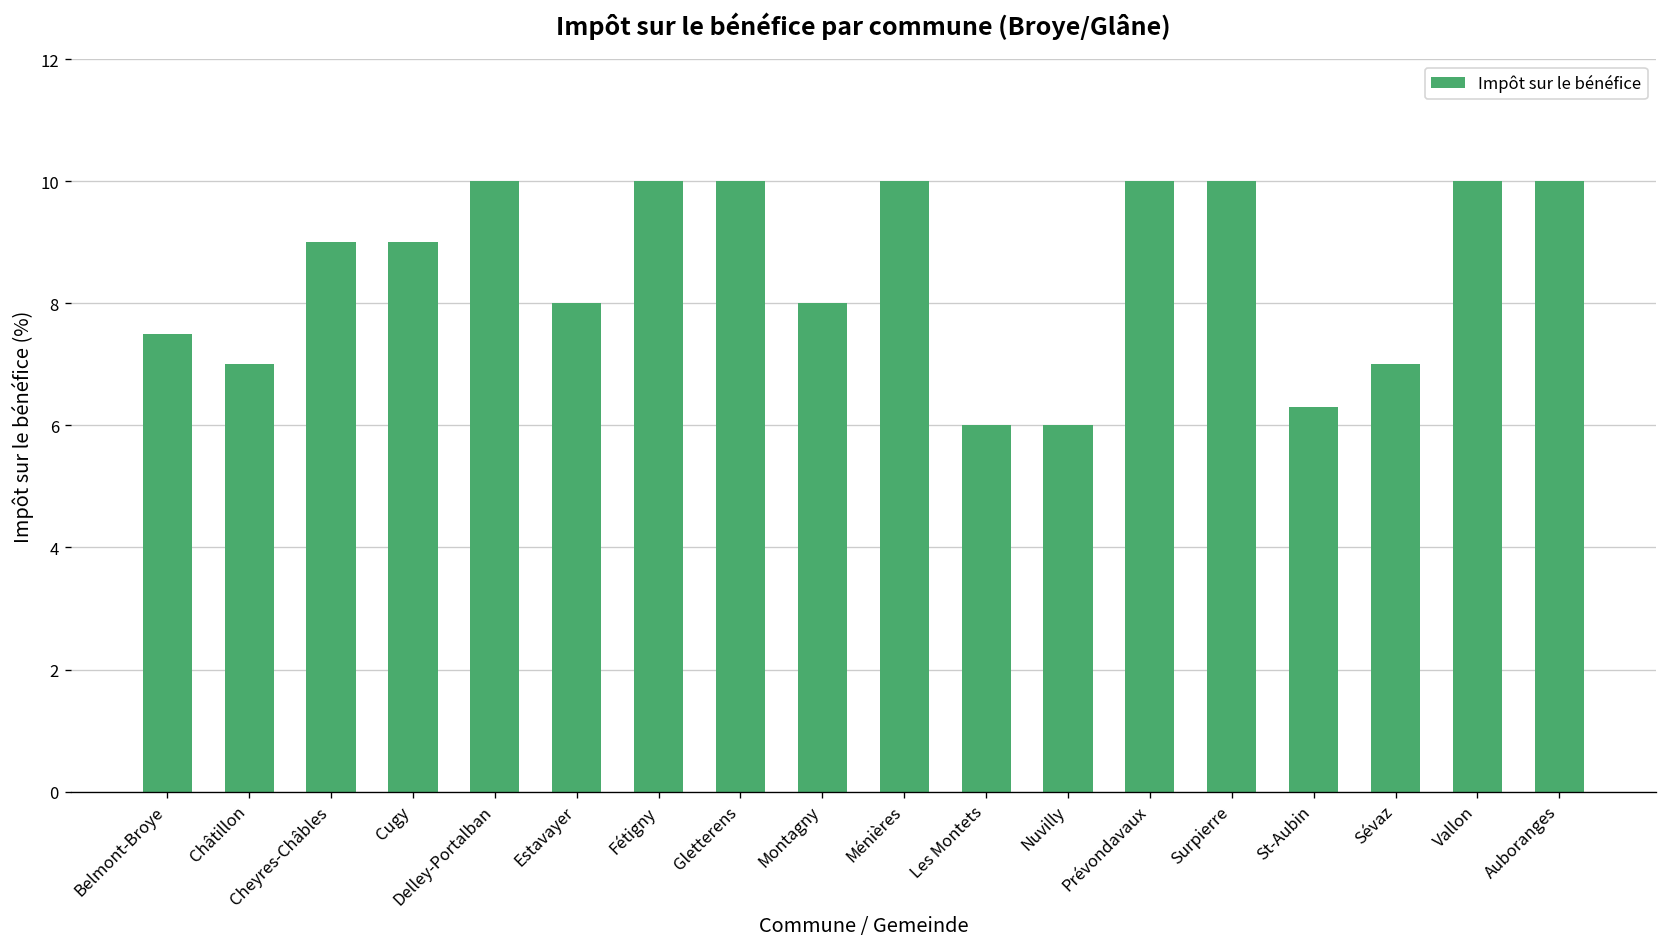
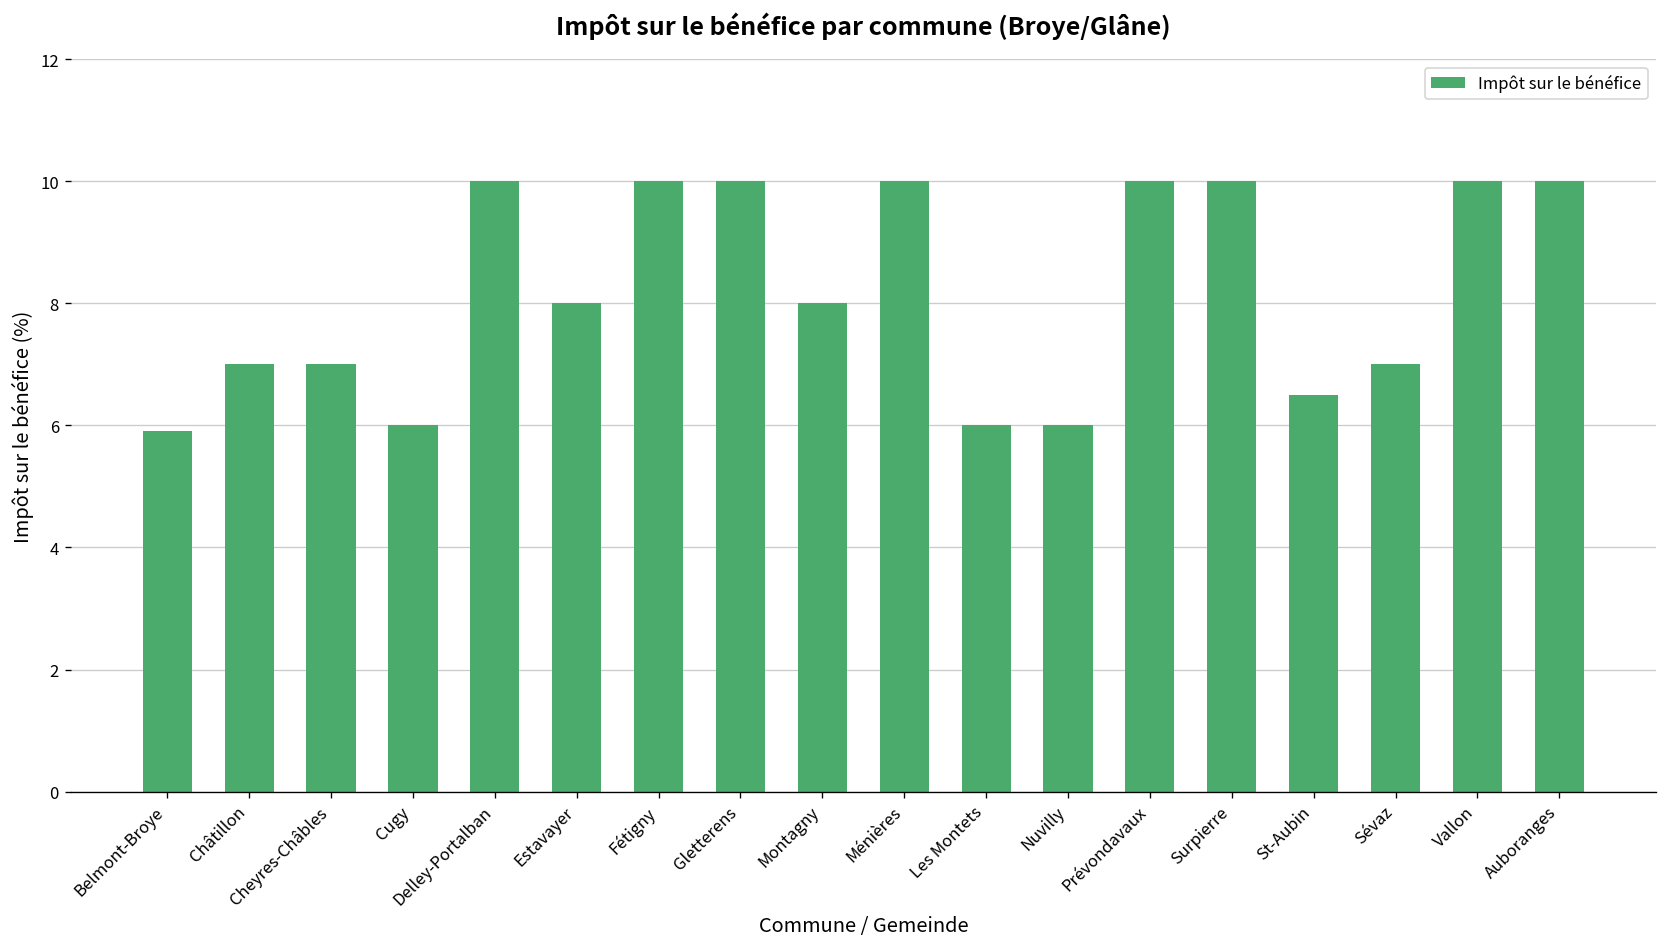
Belmont-Broye: 7.5 -> 5.9
Cheyres-Châbles: 9 -> 7
Cugy: 9 -> 6
St-Aubin: 6.3 -> 6.5
